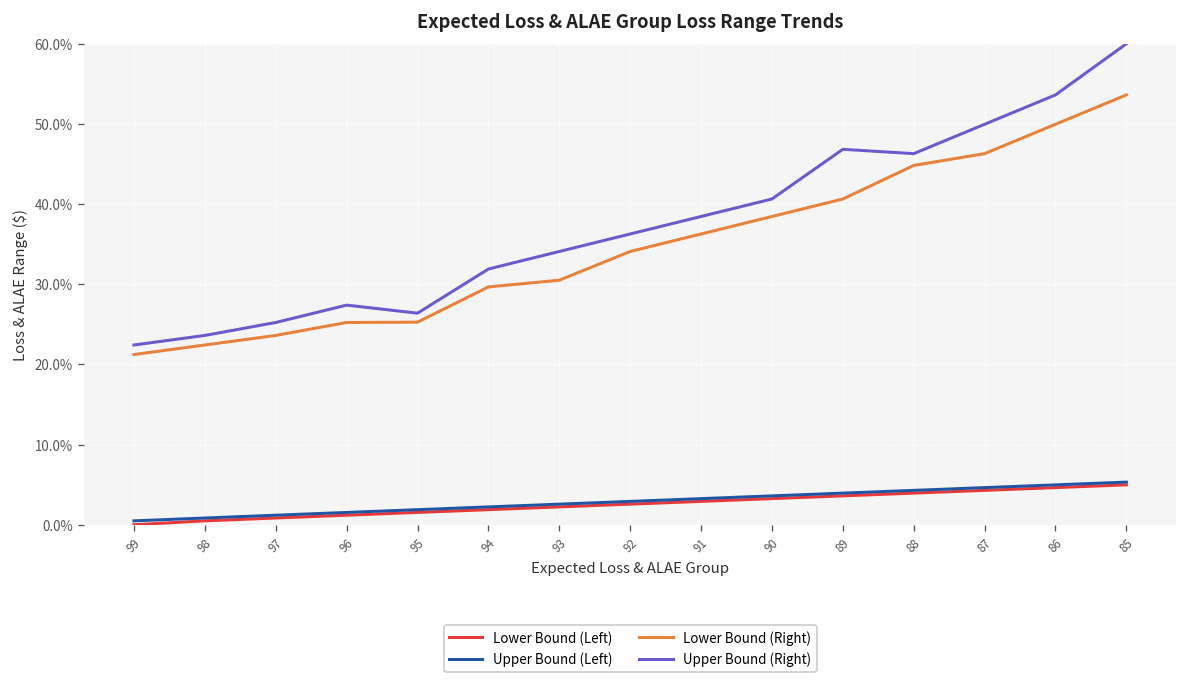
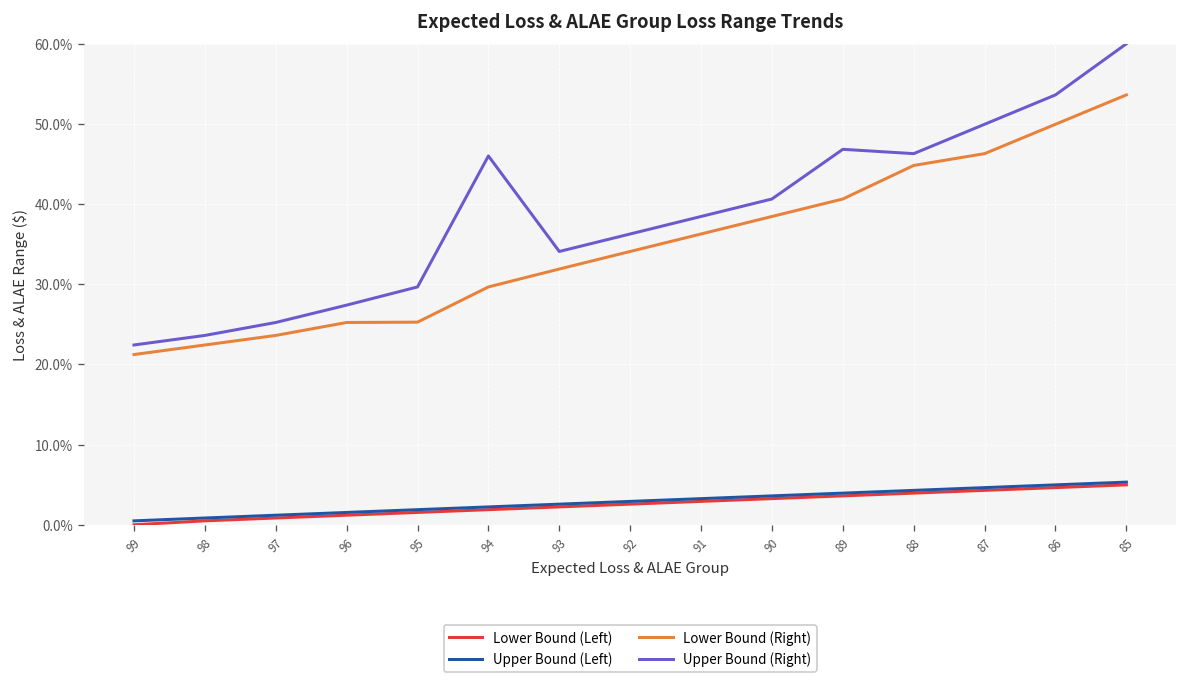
Upper Bound (Right), 95: 26% -> 30%
Upper Bound (Right), 94: 32% -> 46%
Lower Bound (Right), 93: 31% -> 32%
